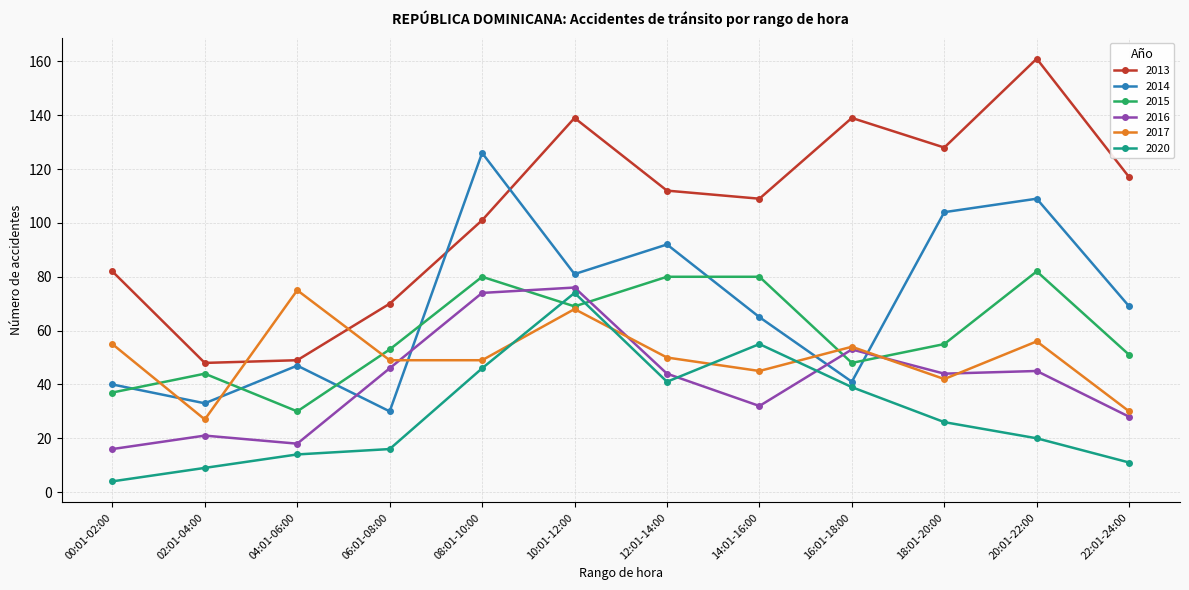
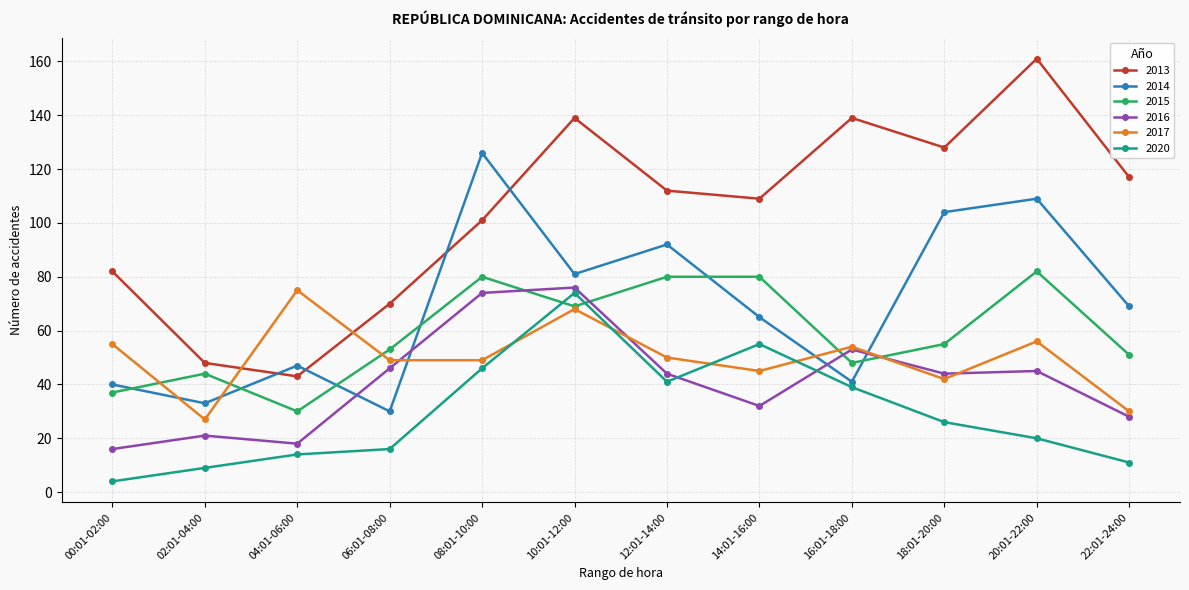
2013, 04:01-06:00: 49 -> 43
